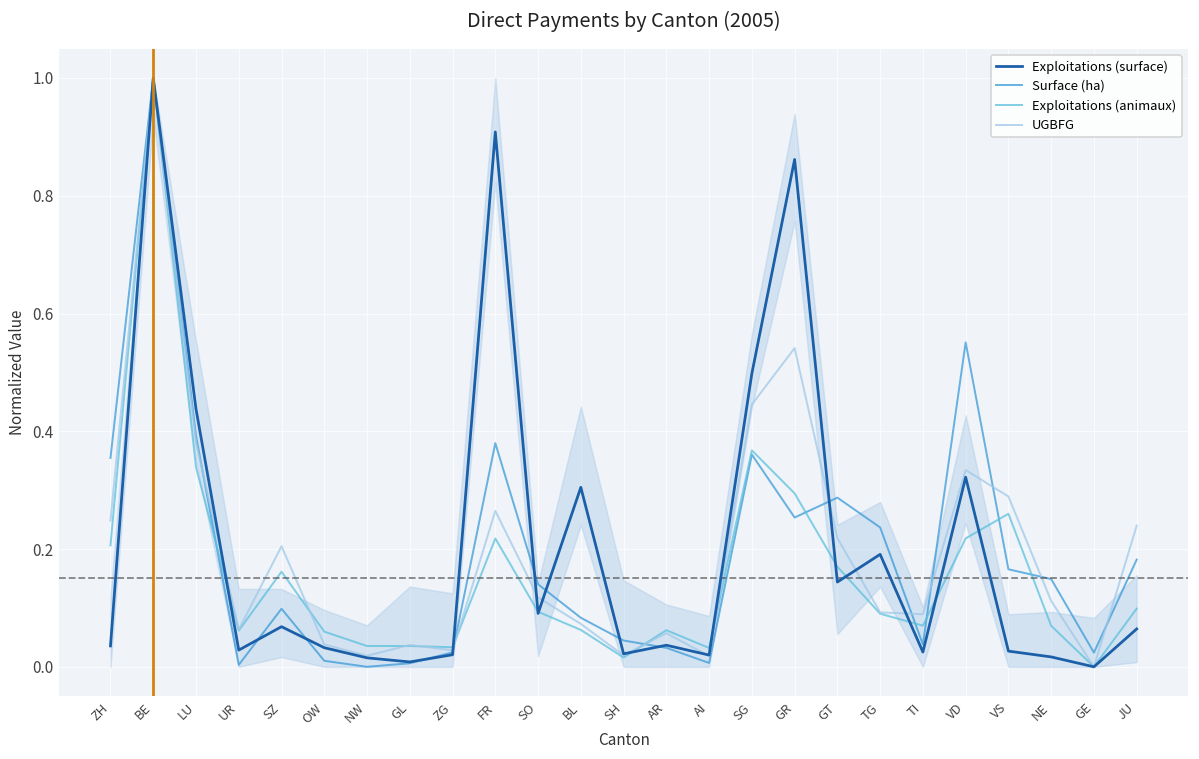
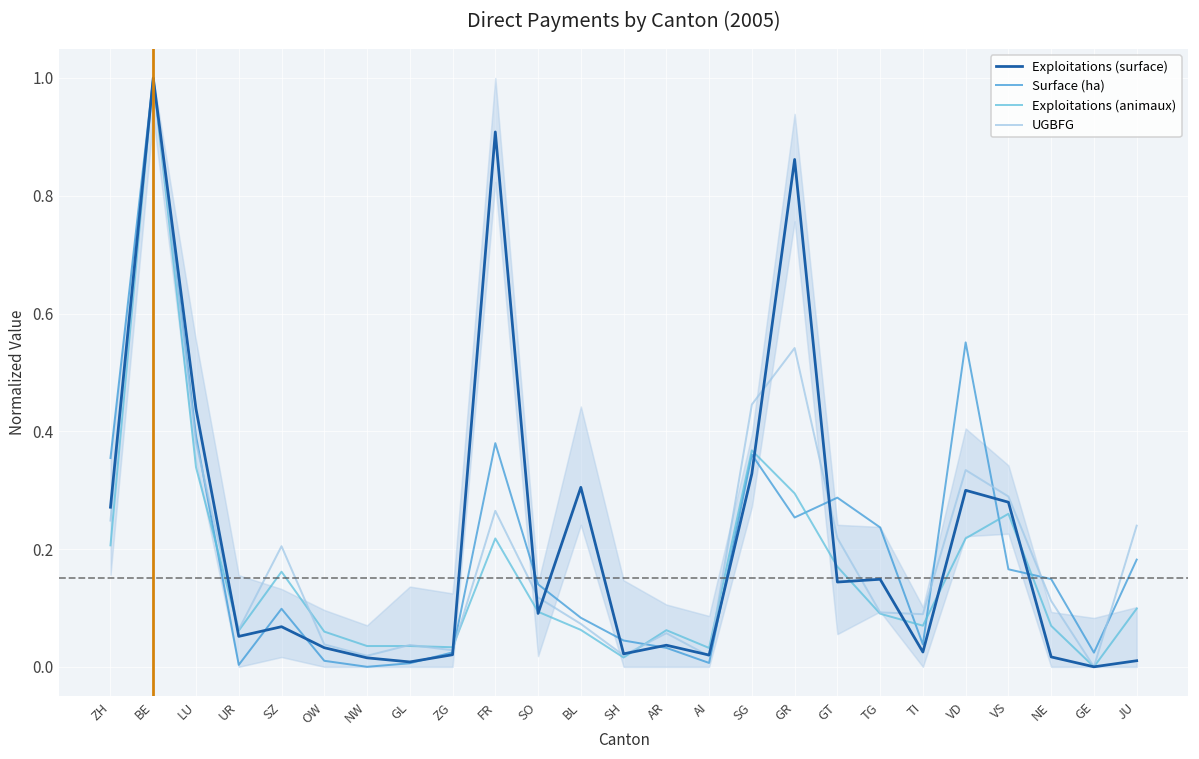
Exploitations (surface), ZH: 0.04 -> 0.27
Exploitations (surface), UR: 0.03 -> 0.05
Exploitations (surface), SG: 0.50 -> 0.33
Exploitations (surface), TG: 0.19 -> 0.15
Exploitations (surface), VD: 0.32 -> 0.30
Exploitations (surface), VS: 0.03 -> 0.28
Exploitations (surface), JU: 0.06 -> 0.01
